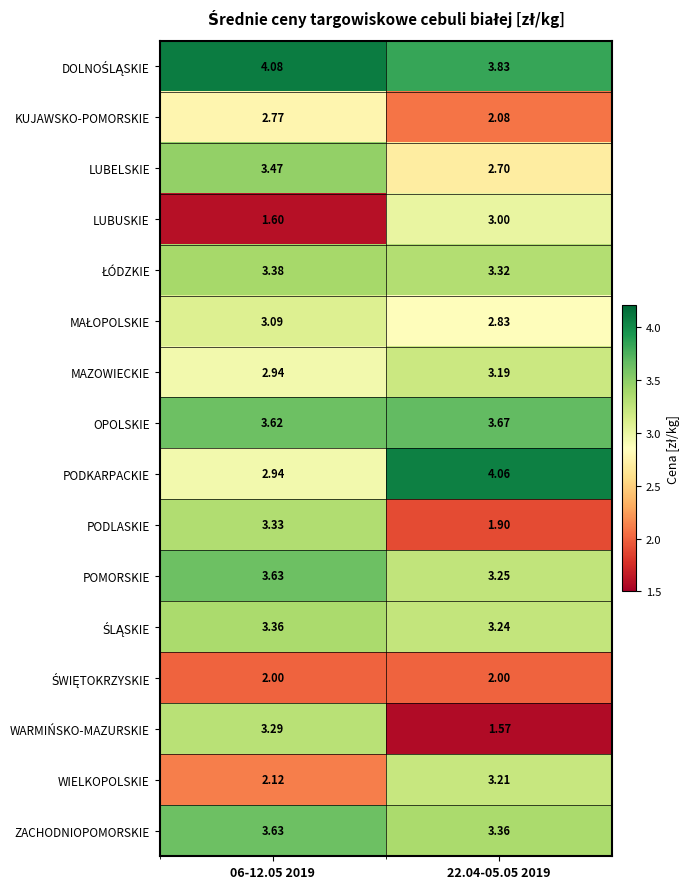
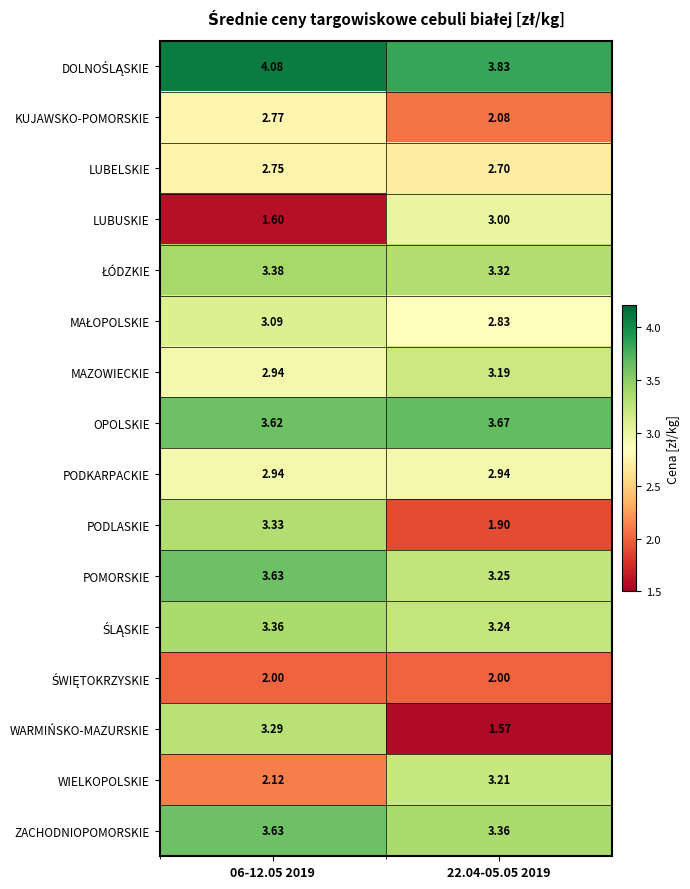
LUBELSKIE, 06-12.05 2019: 3.47 -> 2.75
PODKARPACKIE, 22.04-05.05 2019: 4.06 -> 2.94
